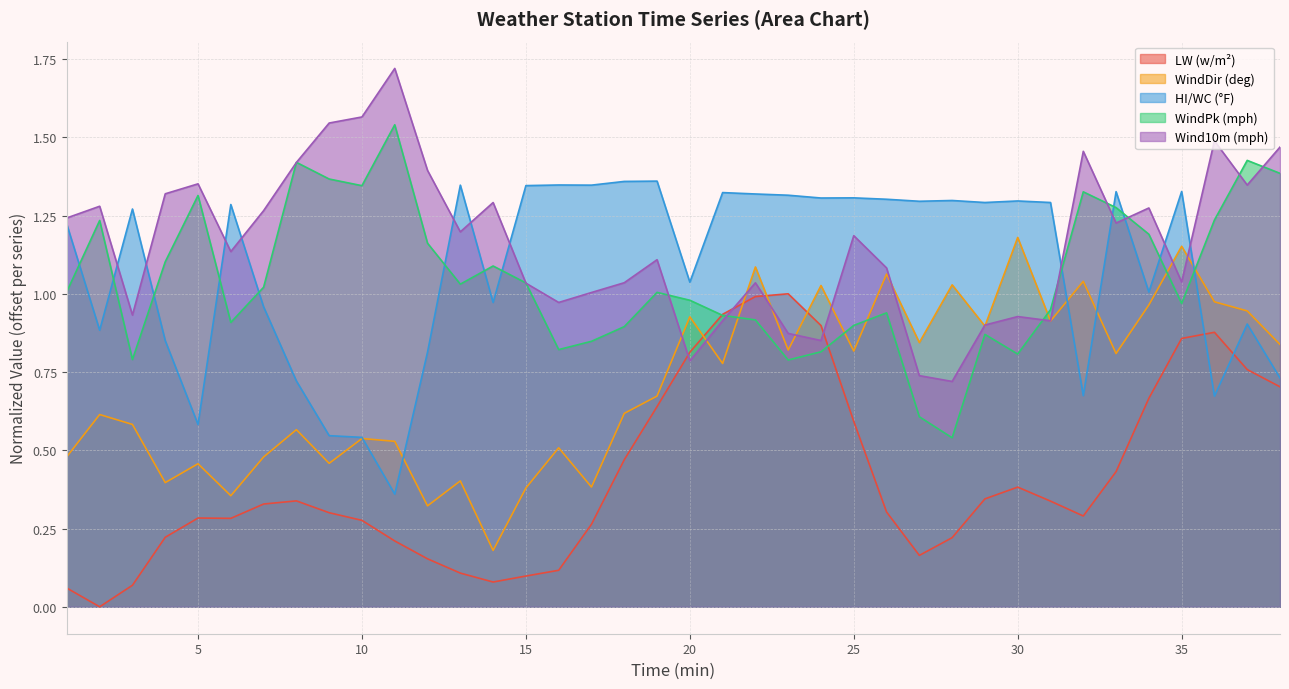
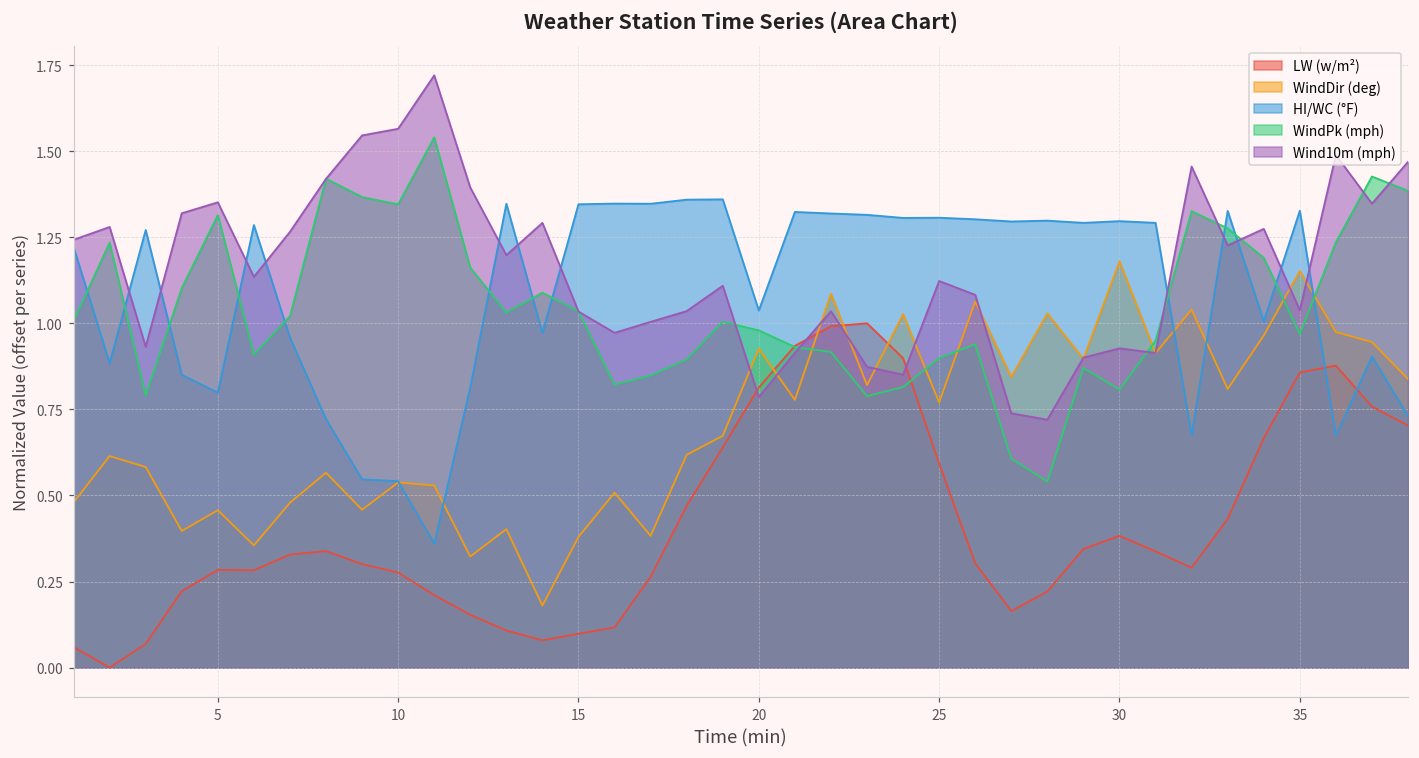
HI/WC (°F), 5: 0.58 -> 0.80
WindDir (deg), 25: 0.82 -> 0.77
Wind10m (mph), 25: 1.19 -> 1.12
